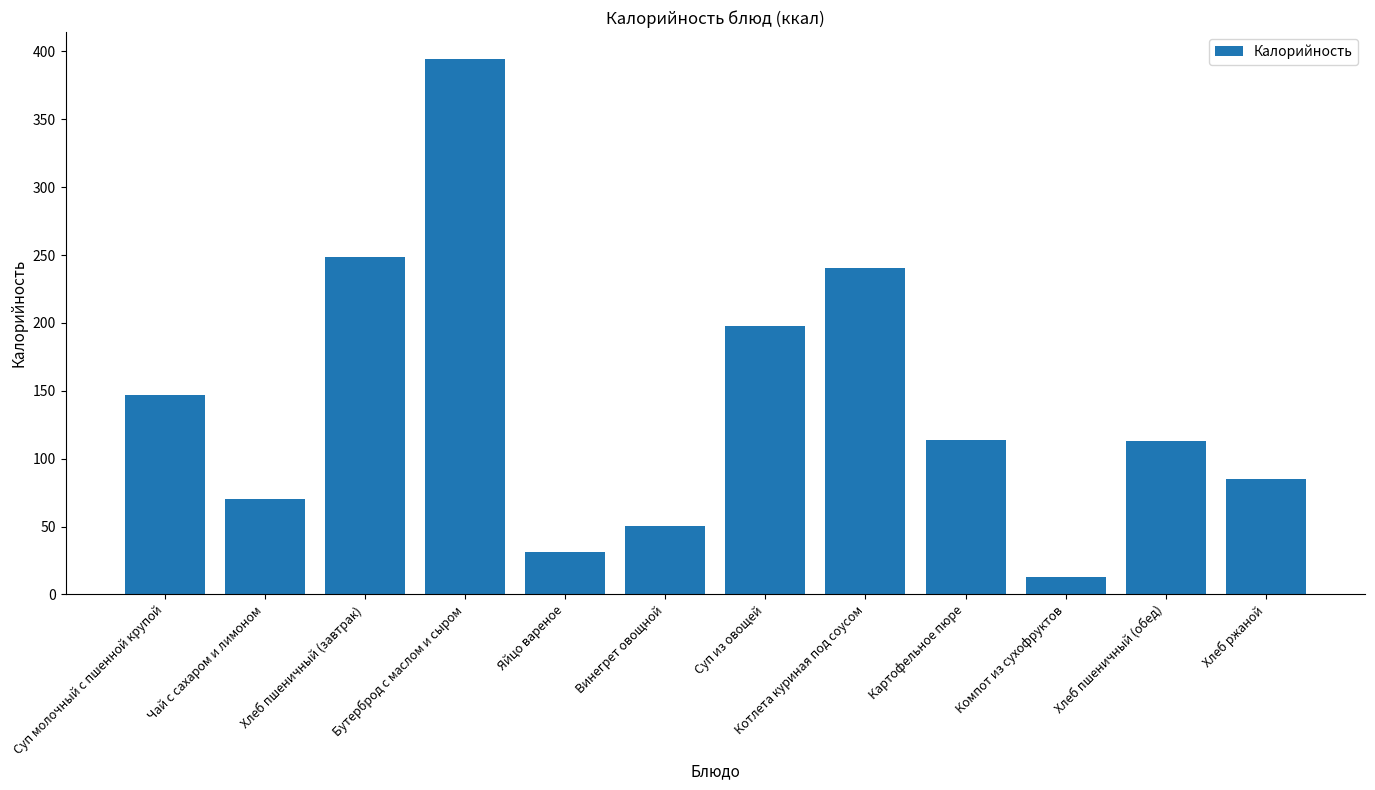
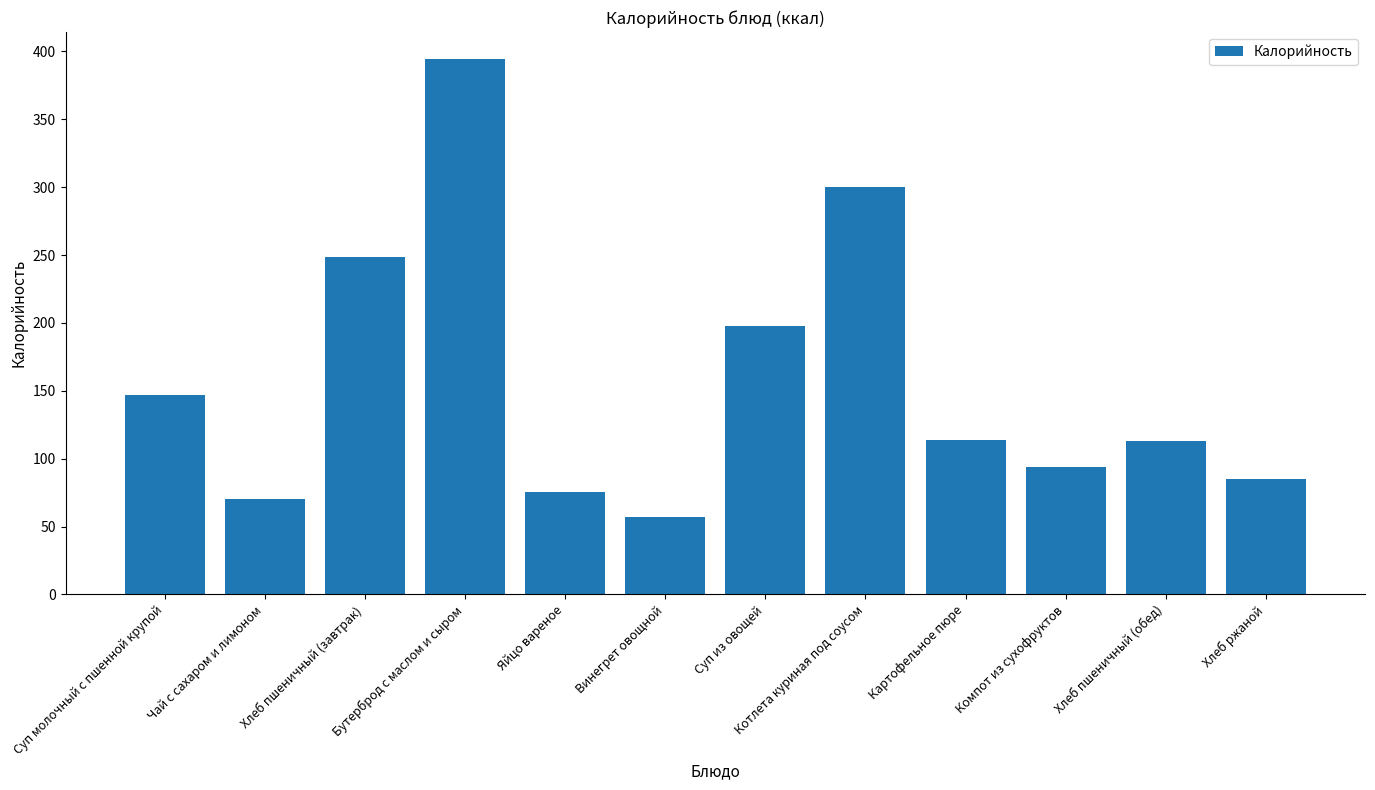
Яйцо вареное: 31 -> 75
Винегрет овощной: 50 -> 57
Котлета куриная под соусом: 240 -> 300
Компот из сухофруктов: 13 -> 94
